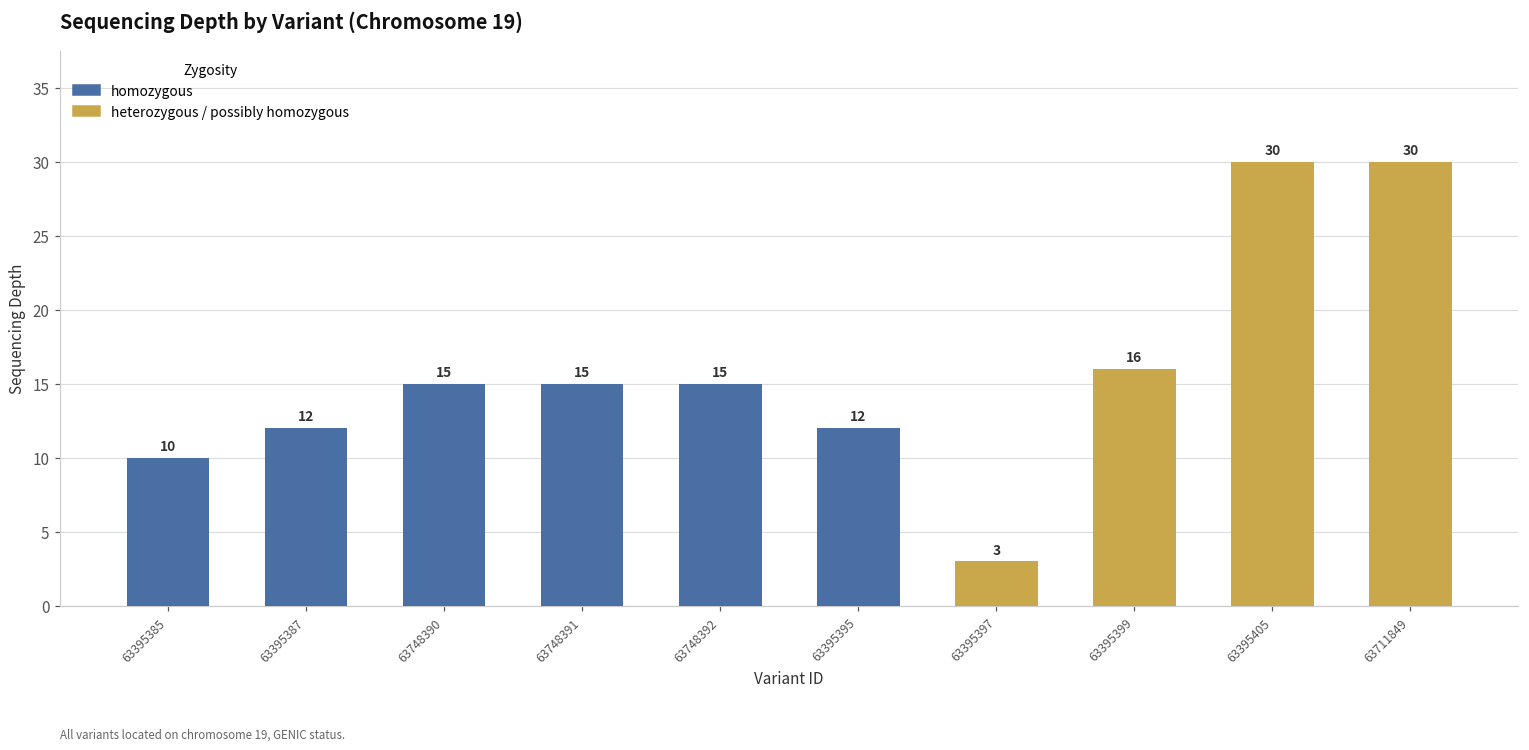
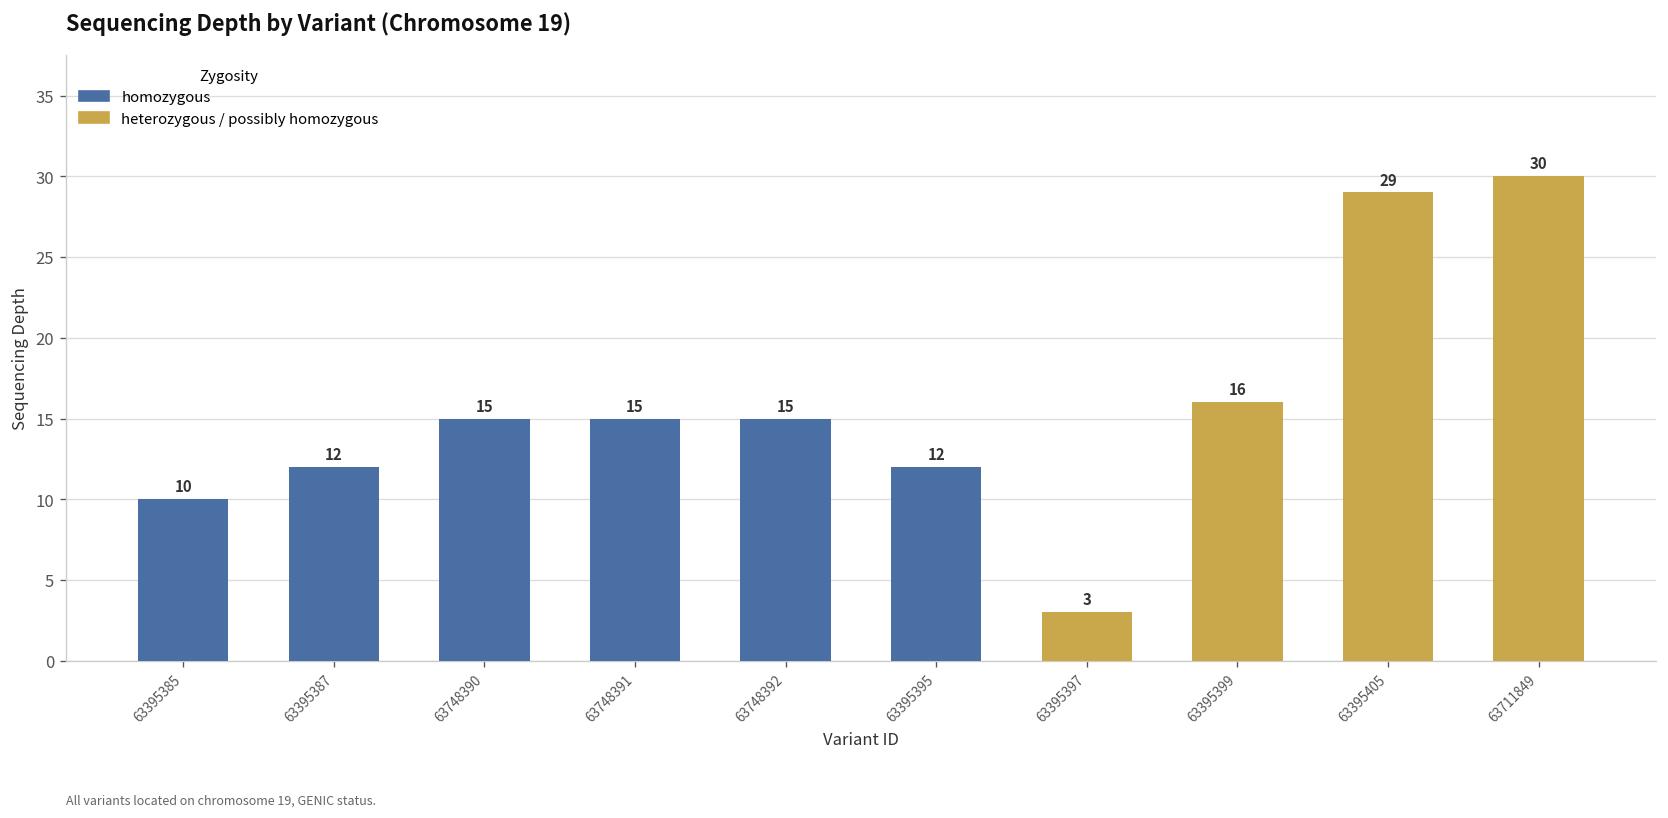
63395405: 30 -> 29
